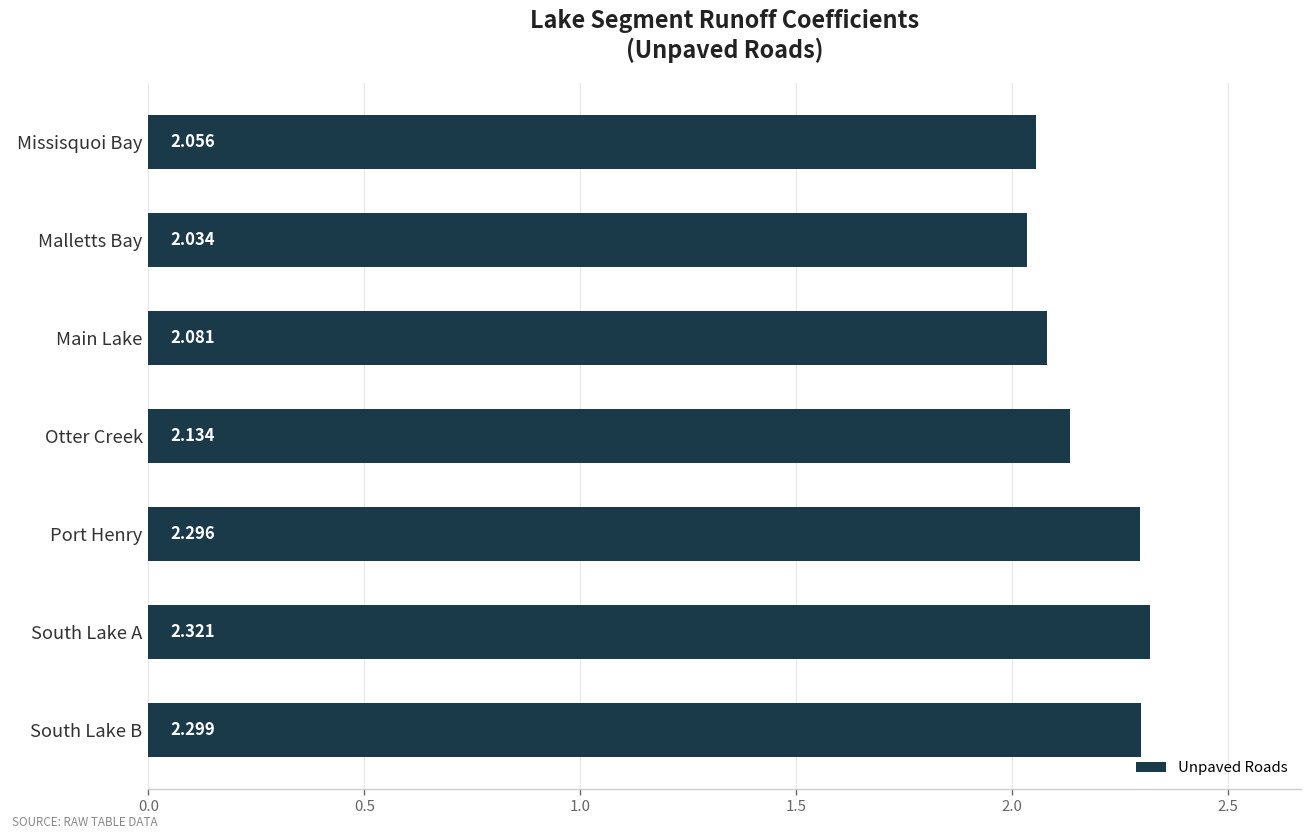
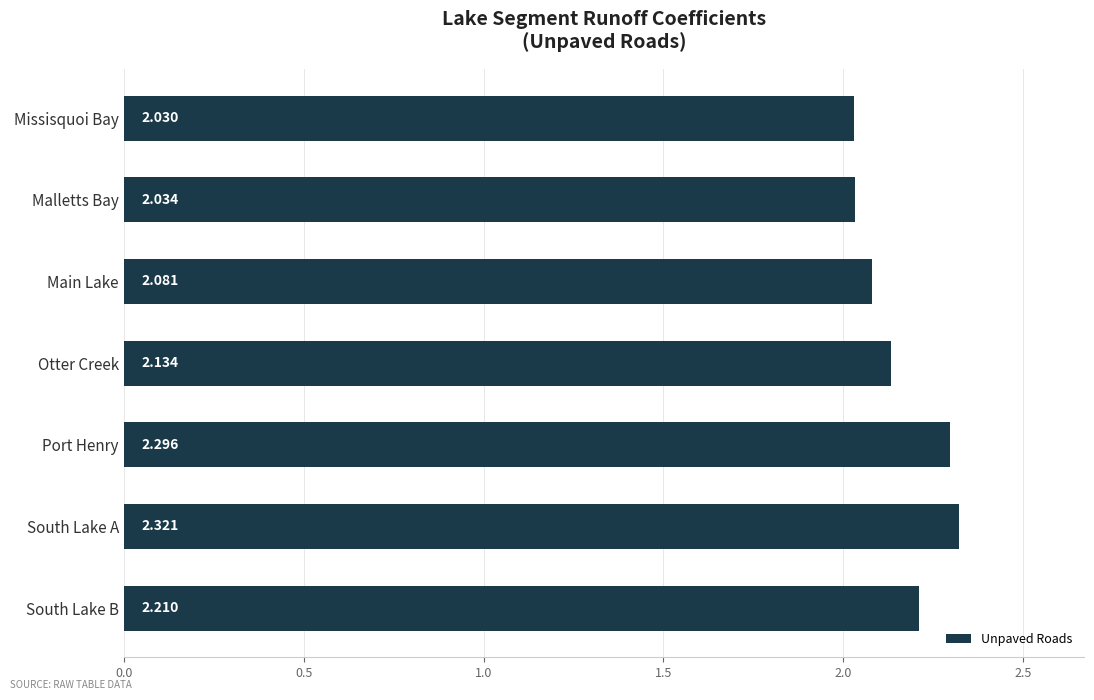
Missisquoi Bay: 2.056 -> 2.030
South Lake B: 2.299 -> 2.210
